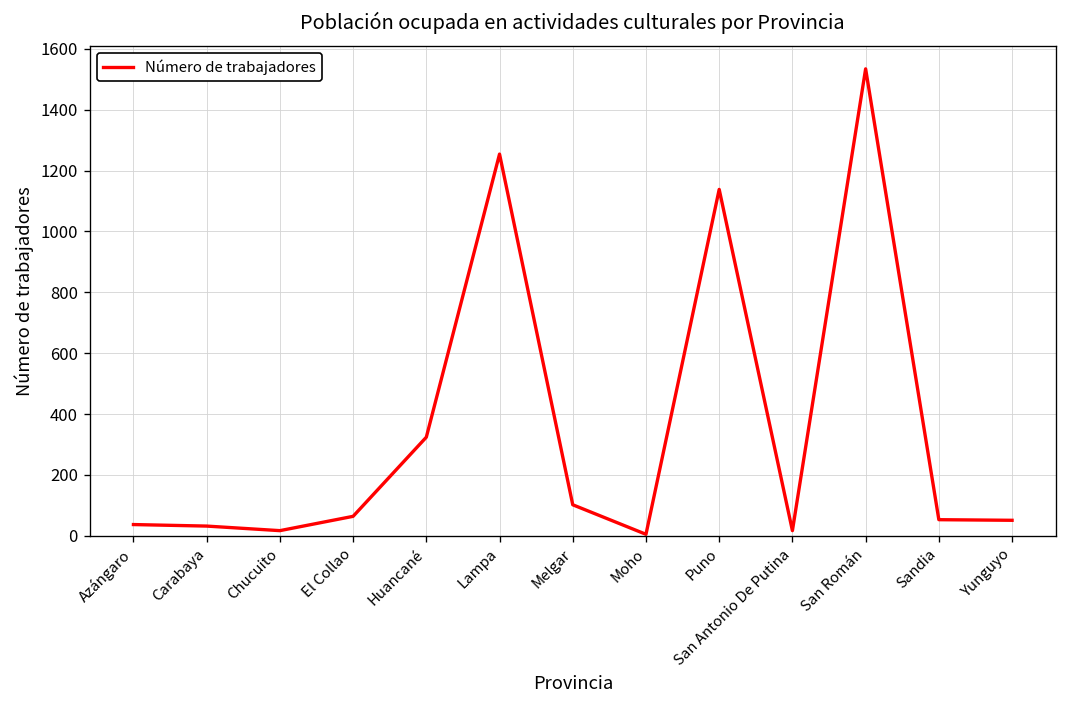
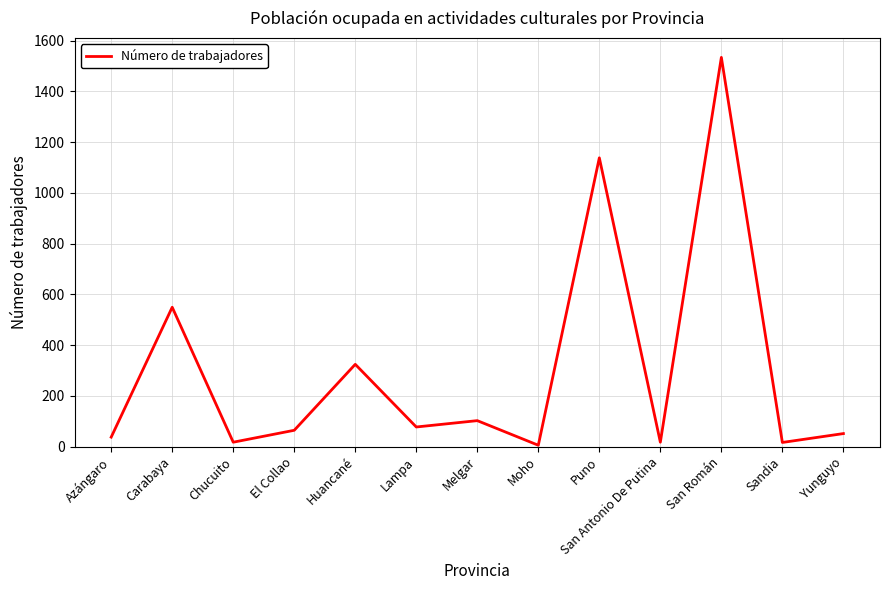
Carabaya: 30 -> 550
Lampa: 1250 -> 80
Sandia: 50 -> 20
